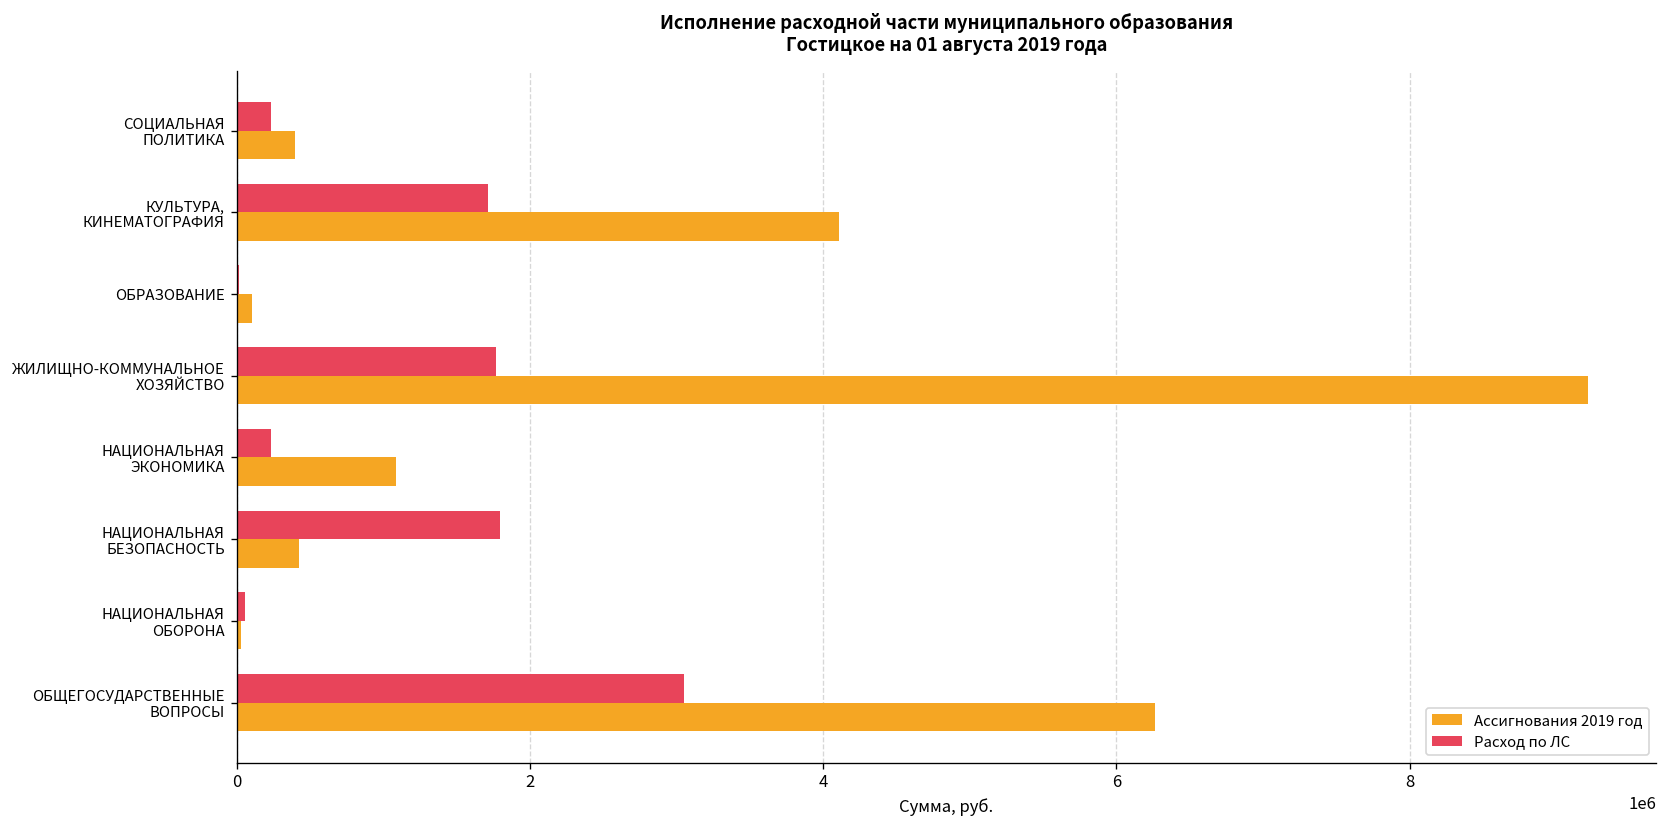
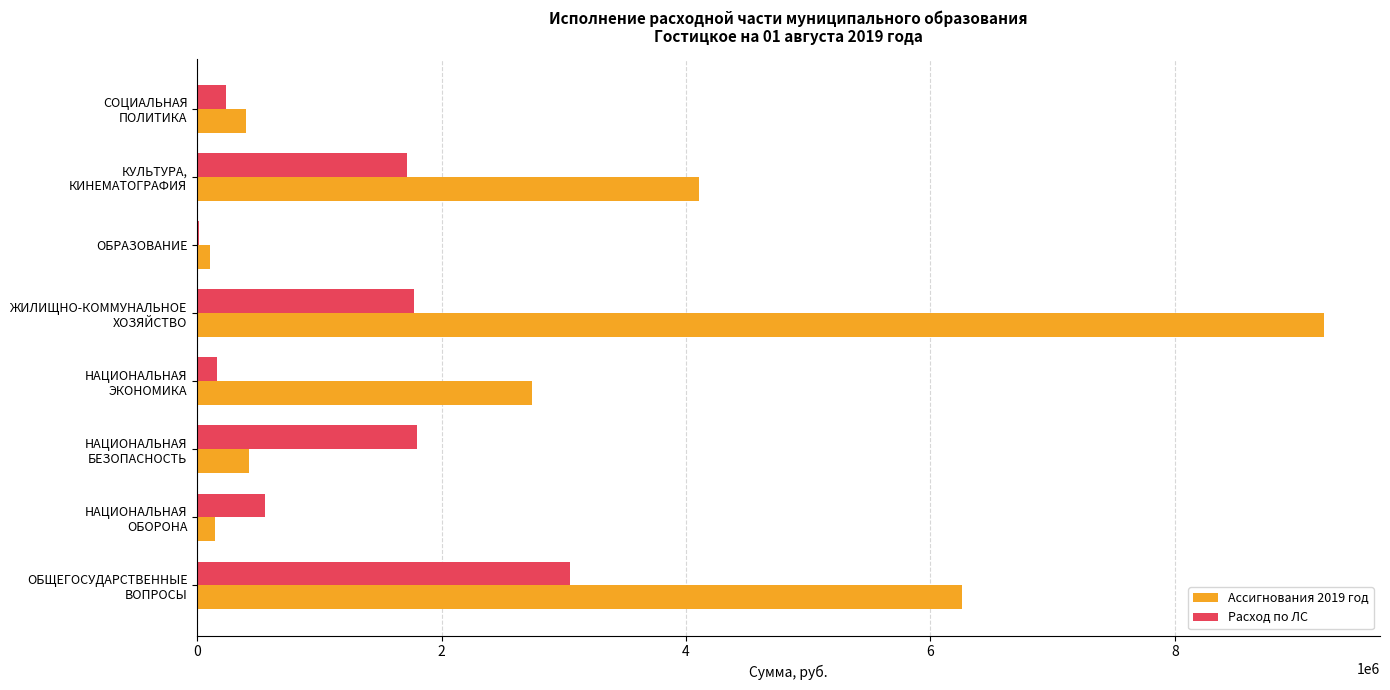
Расход по ЛС, НАЦИОНАЛЬНАЯ ЭКОНОМИКА: 230000 -> 160000
Ассигнования 2019 год, НАЦИОНАЛЬНАЯ ЭКОНОМИКА: 1090000 -> 2740000
Расход по ЛС, НАЦИОНАЛЬНАЯ ОБОРОНА: 60000 -> 560000
Ассигнования 2019 год, НАЦИОНАЛЬНАЯ ОБОРОНА: 30000 -> 140000
